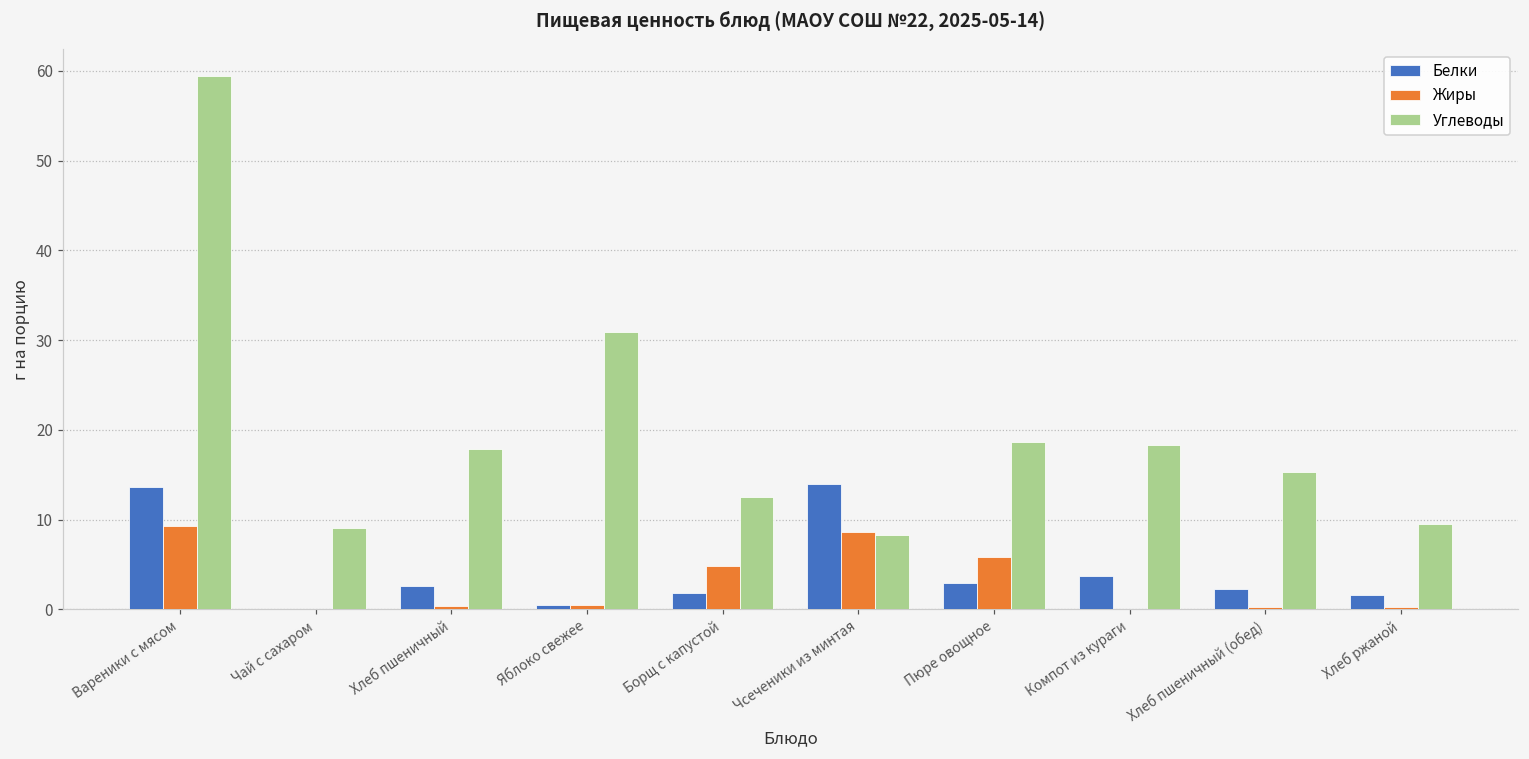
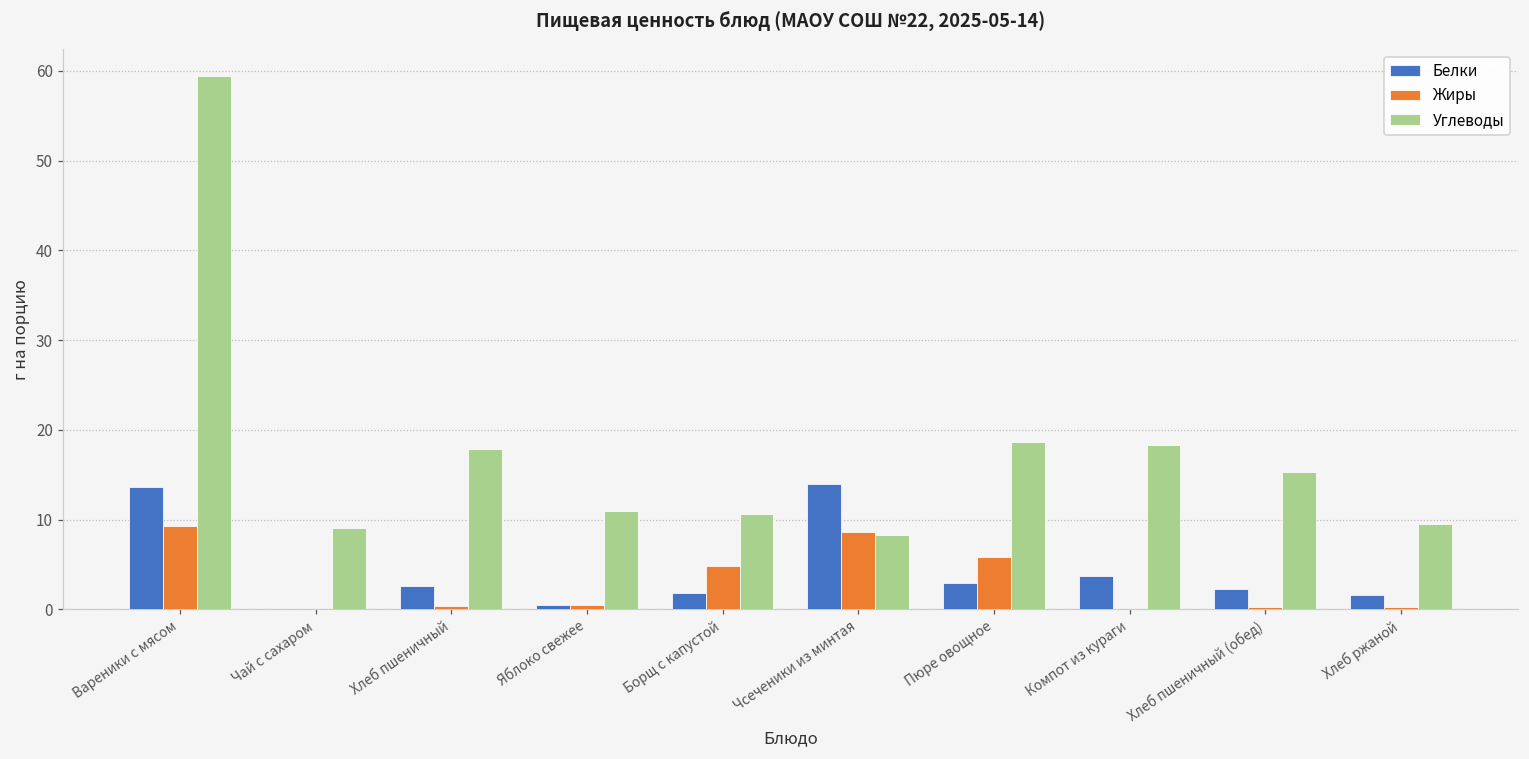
Углеводы, Яблоко свежее: 31 -> 11
Углеводы, Борщ с капустой: 13 -> 11
